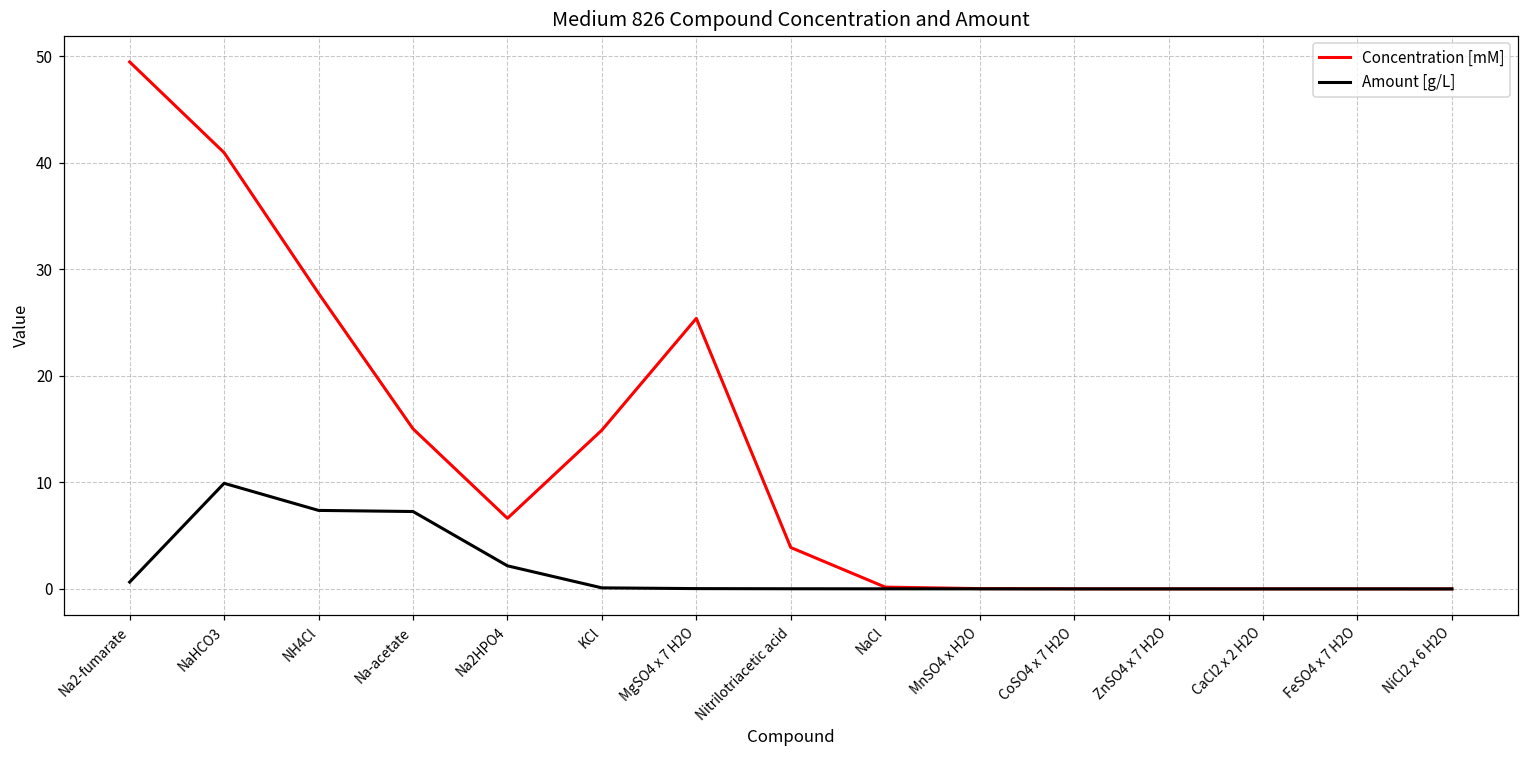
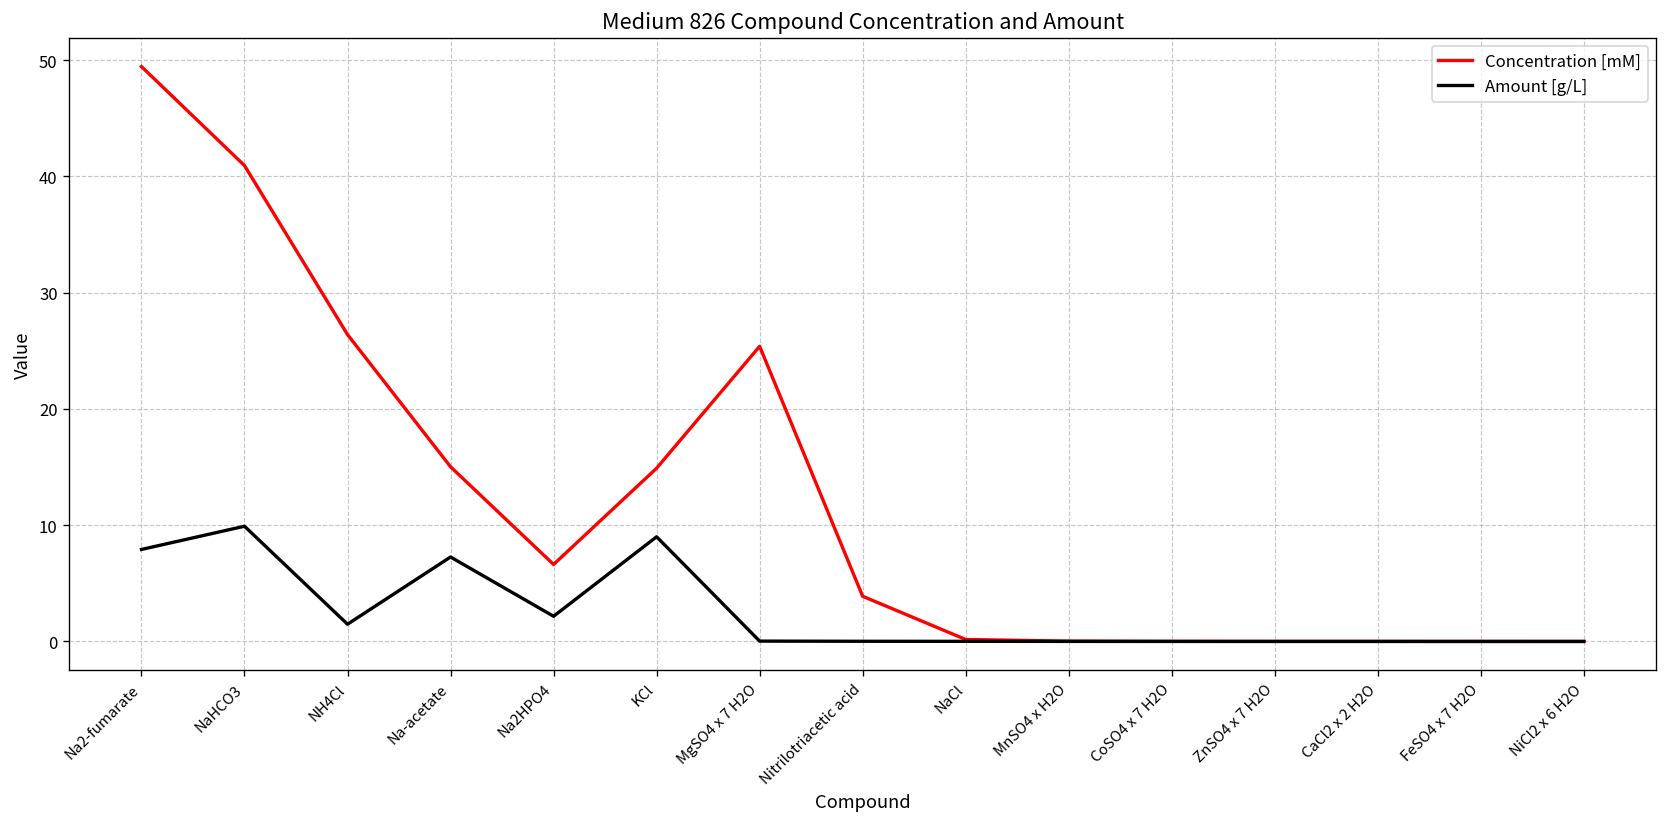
Amount [g/L], Na2-fumarate: 1 -> 8
Concentration [mM], NH4Cl: 28 -> 26
Amount [g/L], NH4Cl: 7 -> 1
Amount [g/L], KCl: 0 -> 9
